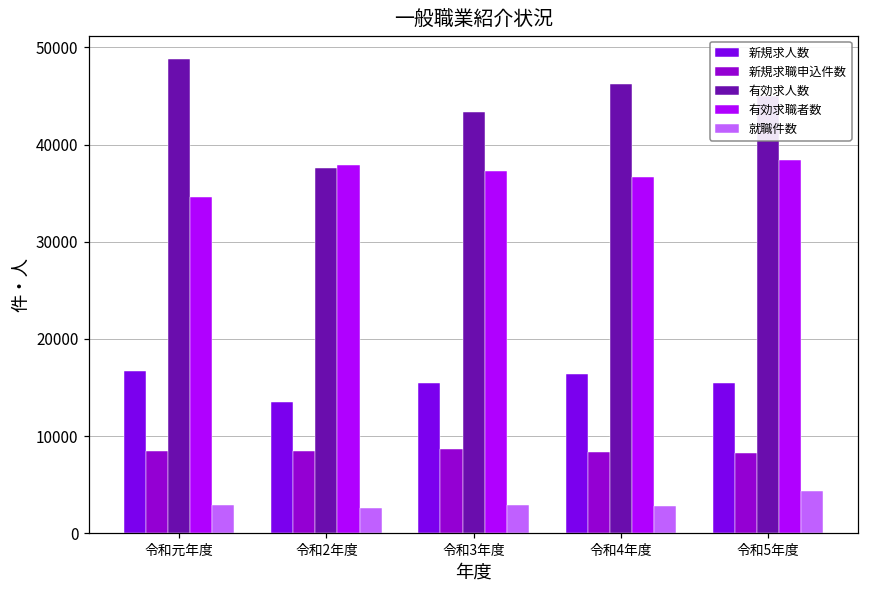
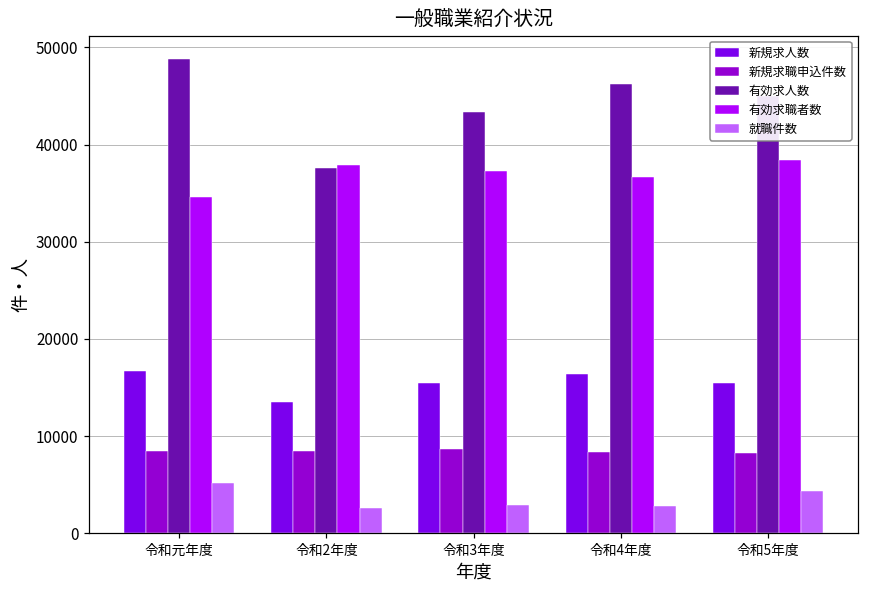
就職件数, 令和元年度: 3000 -> 5000
